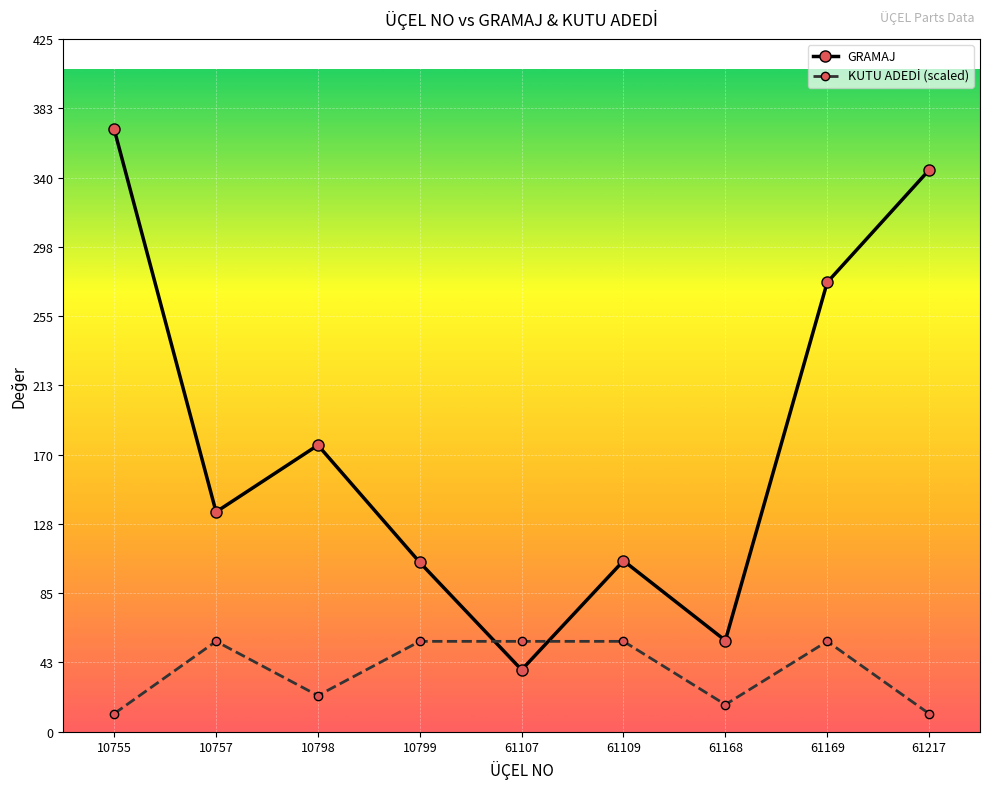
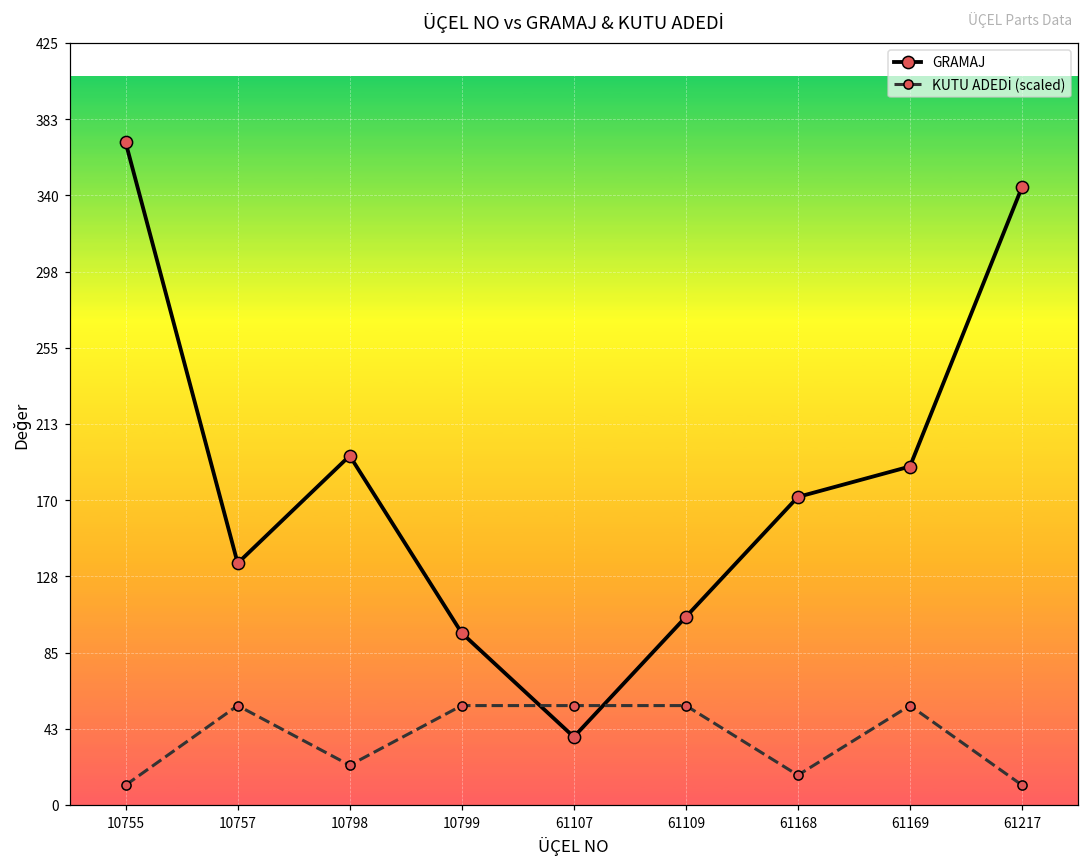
GRAMAJ, 10798: 176 -> 195
GRAMAJ, 10799: 104 -> 96
GRAMAJ, 61168: 56 -> 172
GRAMAJ, 61169: 276 -> 189
